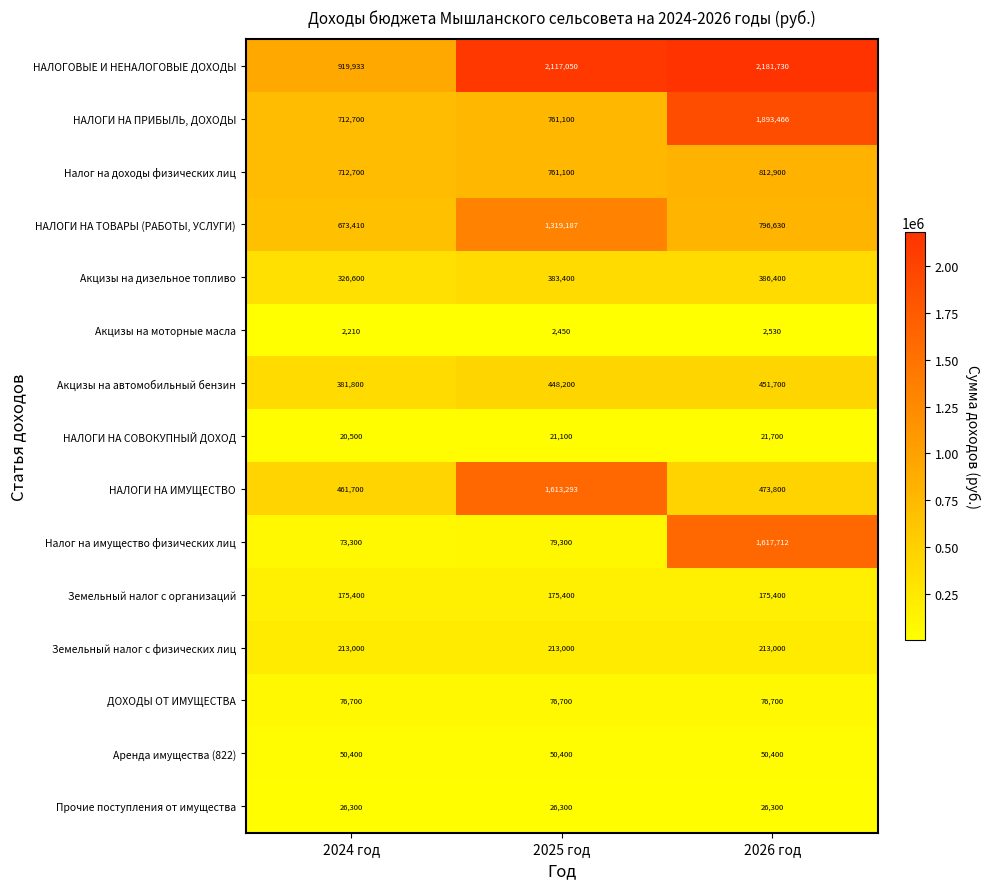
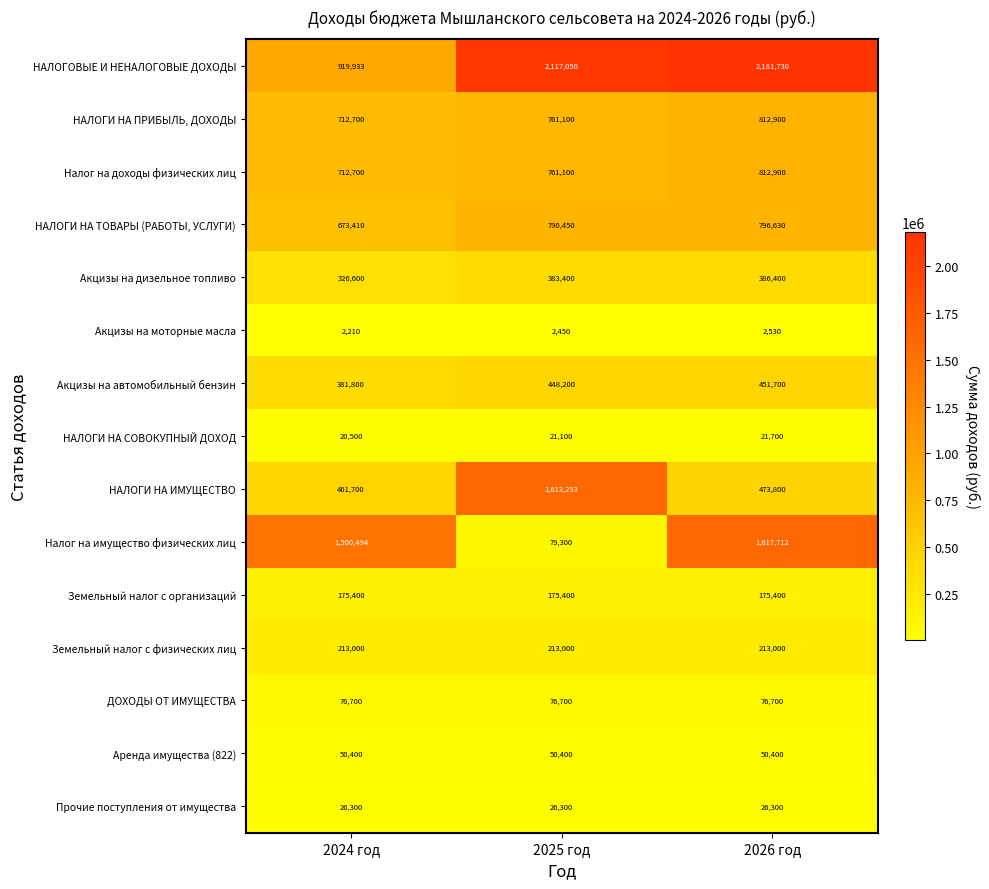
НАЛОГИ НА ПРИБЫЛЬ, ДОХОДЫ, 2026 год: 1,893,466 -> 812,900
НАЛОГИ НА ТОВАРЫ (РАБОТЫ, УСЛУГИ), 2025 год: 1,319,187 -> 790,450
Налог на имущество физических лиц, 2024 год: 73,300 -> 1,500,494
